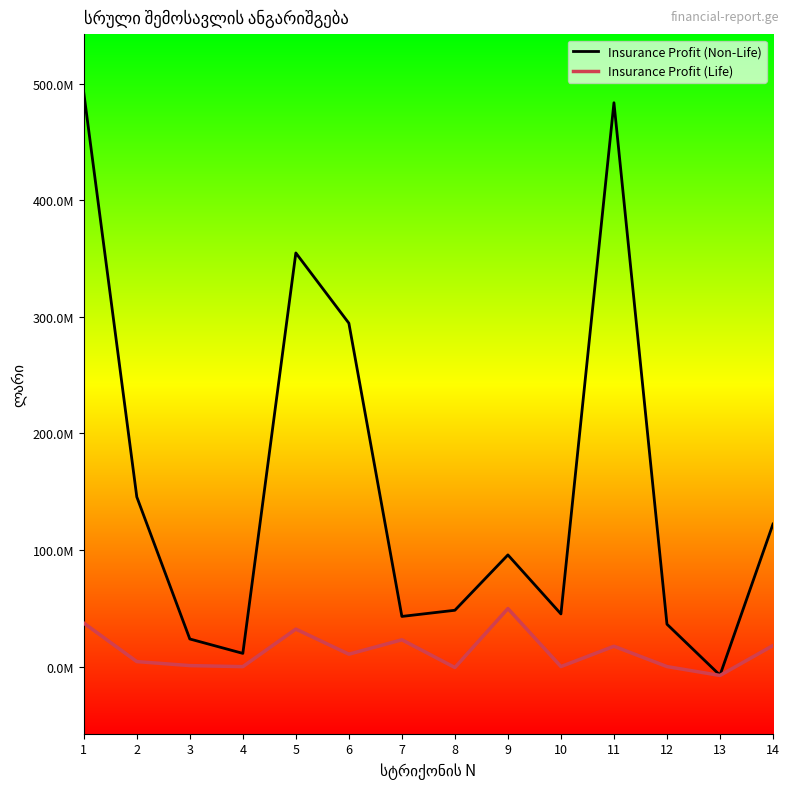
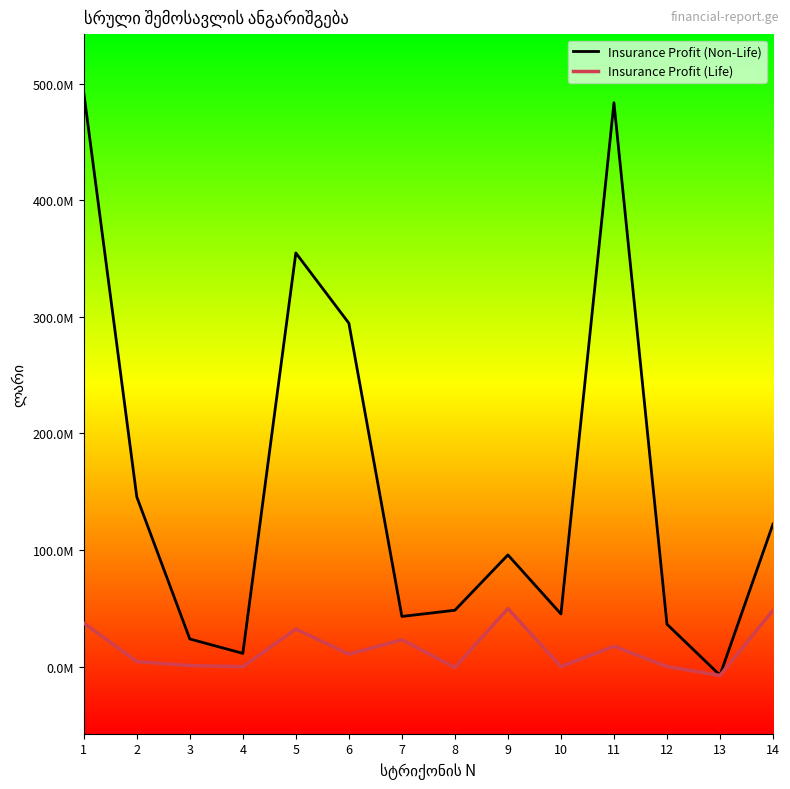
Insurance Profit (Life), 14: 18000000 -> 48000000
